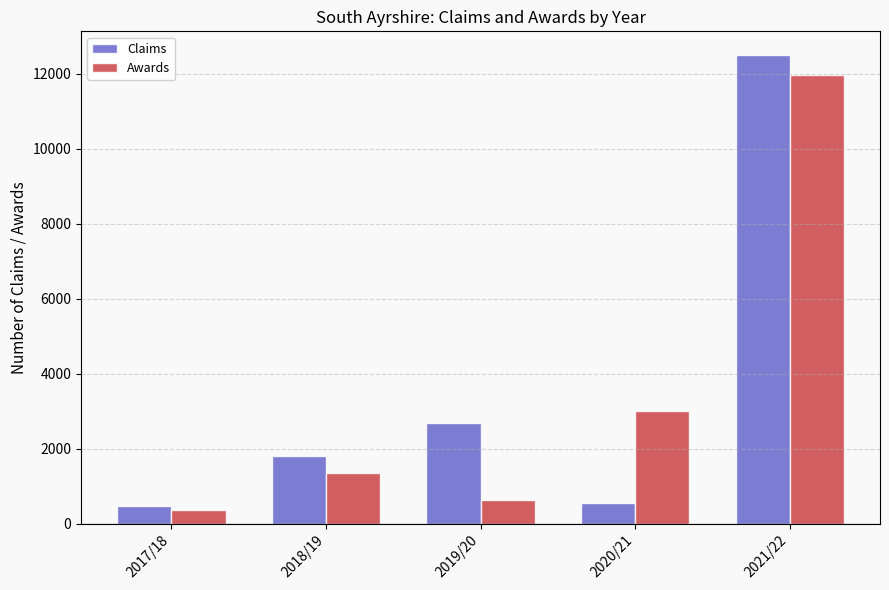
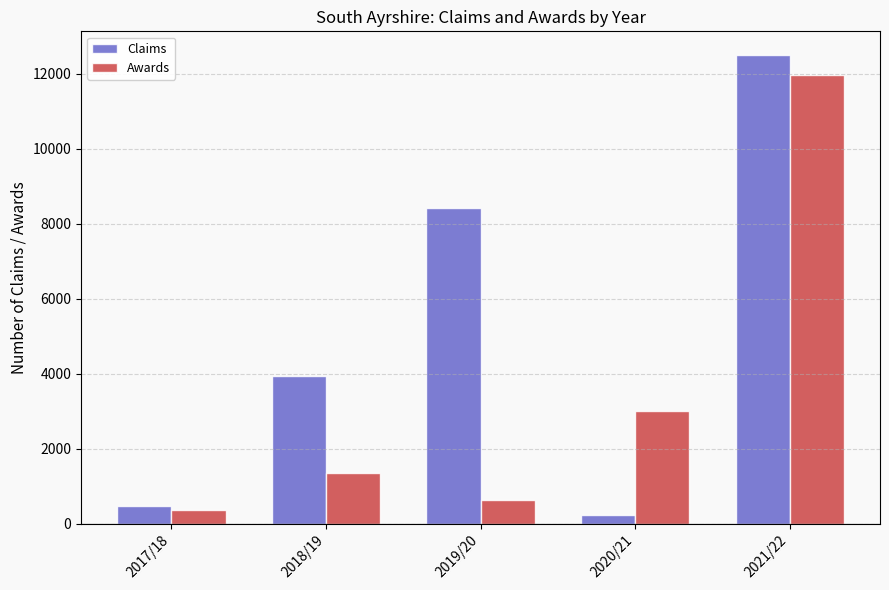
Claims, 2018/19: 1800 -> 3900
Claims, 2019/20: 2700 -> 8400
Claims, 2020/21: 500 -> 200
